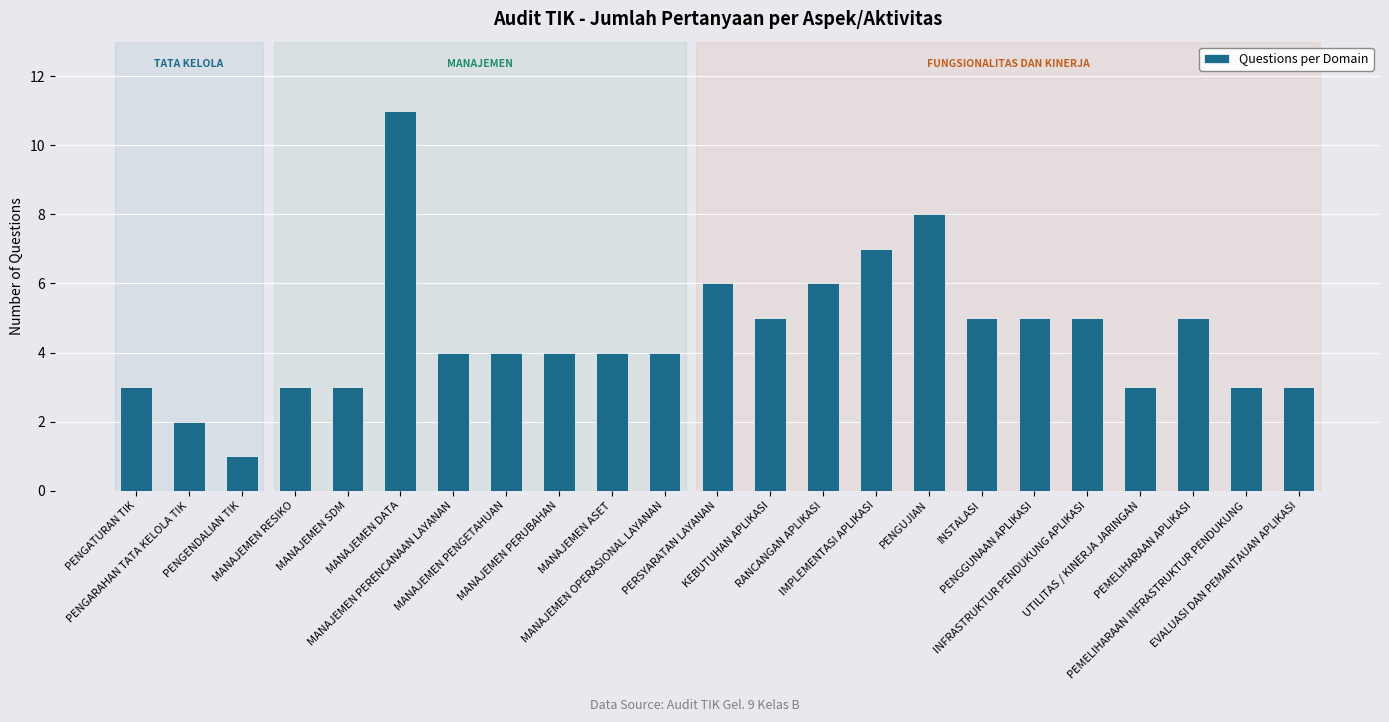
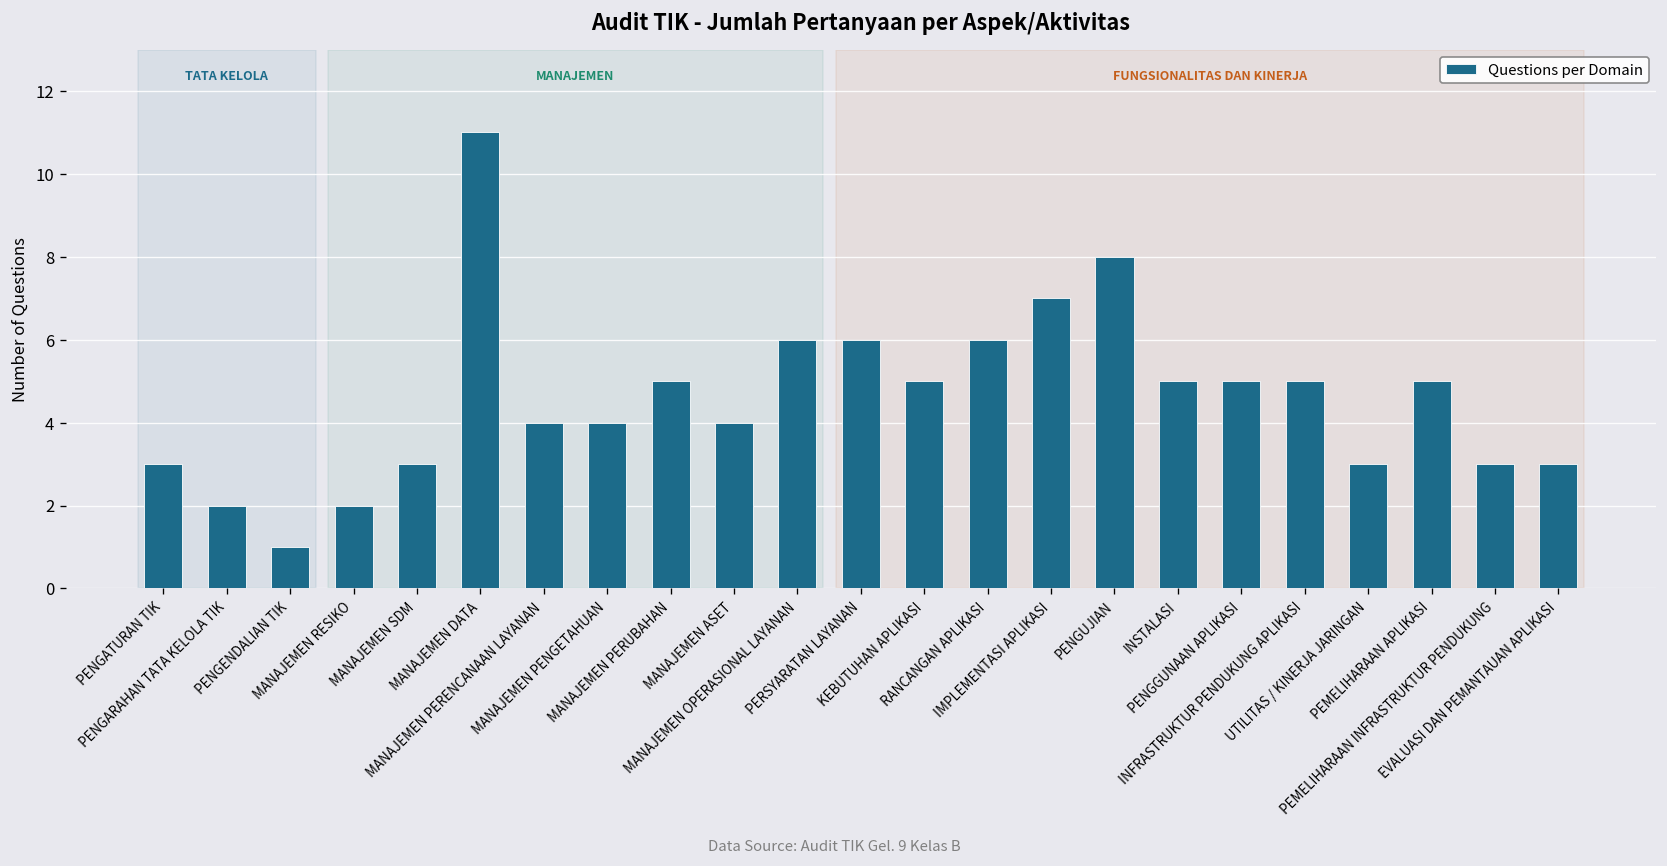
MANAJEMEN RESIKO: 3 -> 2
MANAJEMEN PERUBAHAN: 4 -> 5
MANAJEMEN OPERASIONAL LAYANAN: 4 -> 6
